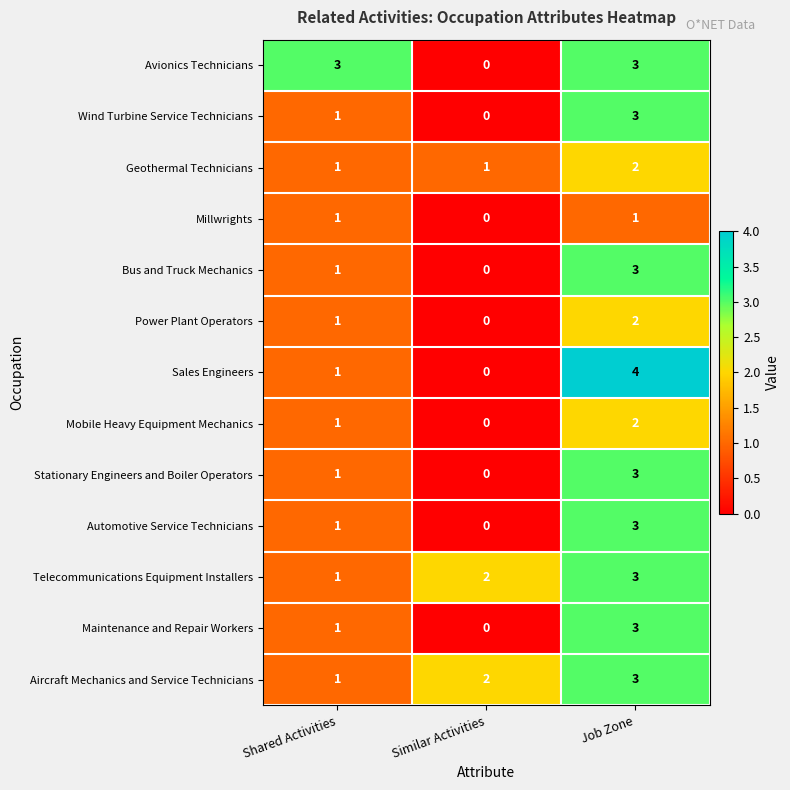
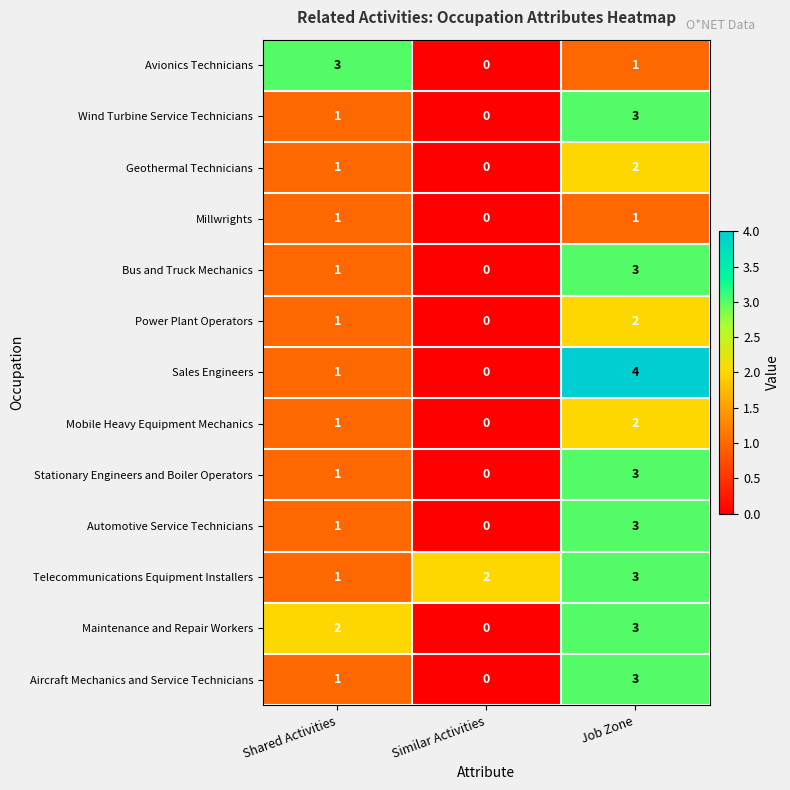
Avionics Technicians, Job Zone: 3 -> 1
Geothermal Technicians, Similar Activities: 1 -> 0
Maintenance and Repair Workers, Shared Activities: 1 -> 2
Aircraft Mechanics and Service Technicians, Similar Activities: 2 -> 0
